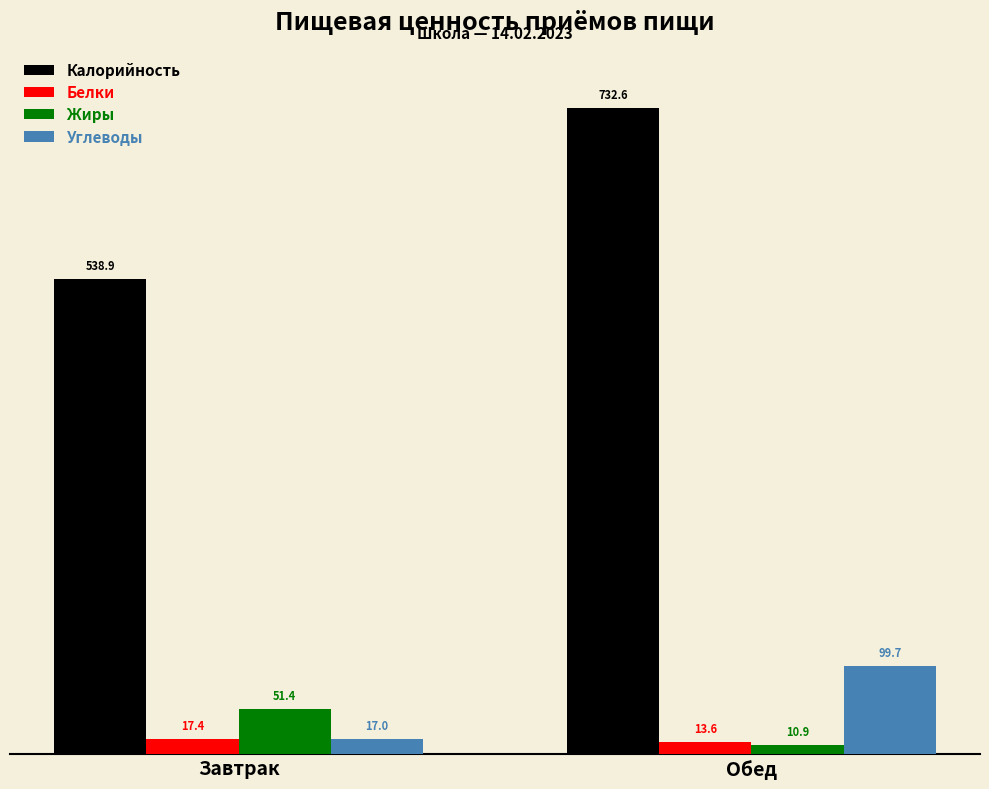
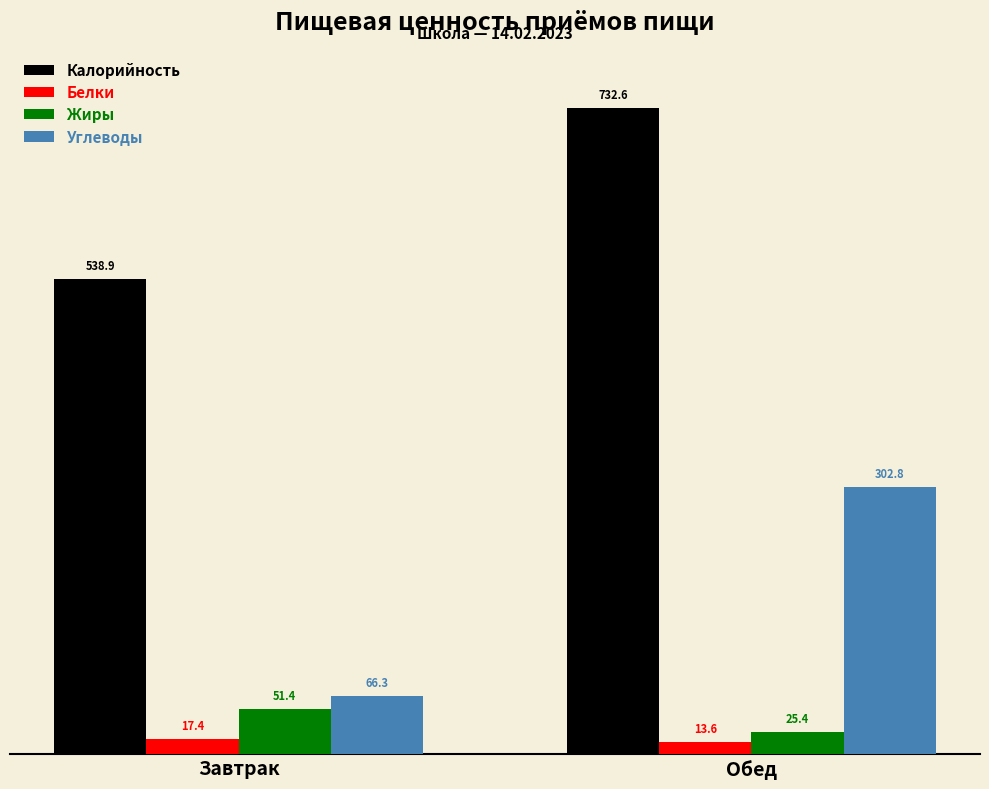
Углеводы, Завтрак: 17.0 -> 66.3
Жиры, Обед: 10.9 -> 25.4
Углеводы, Обед: 99.7 -> 302.8
